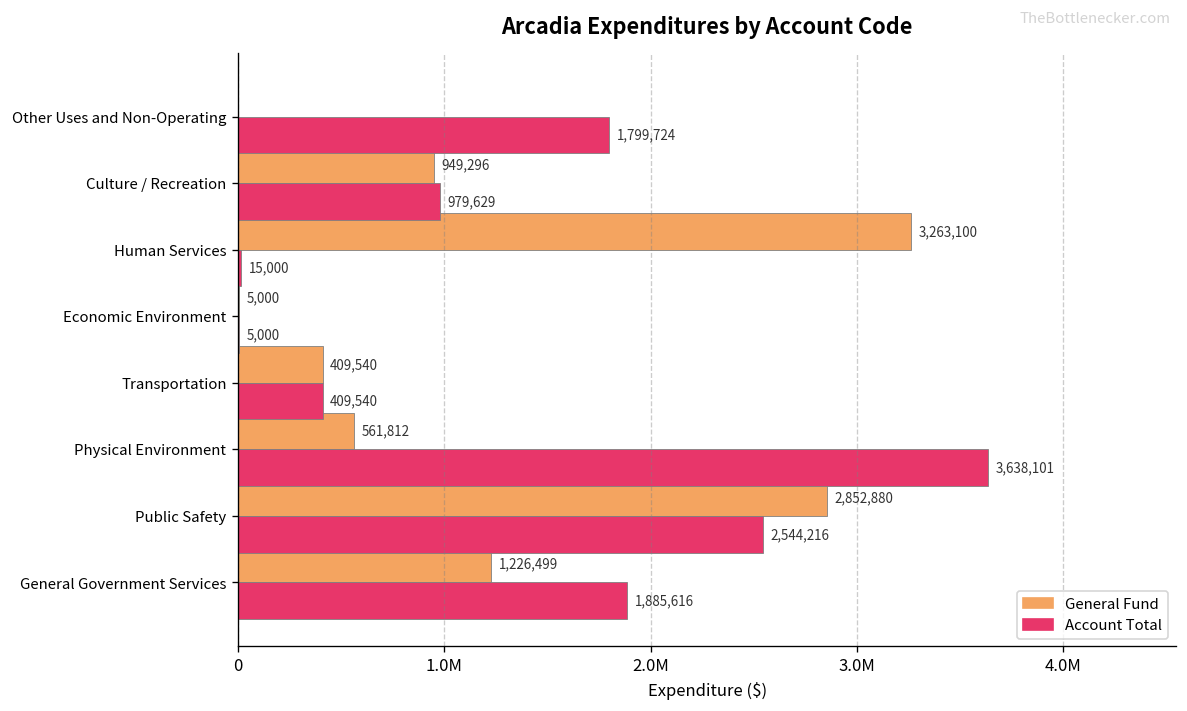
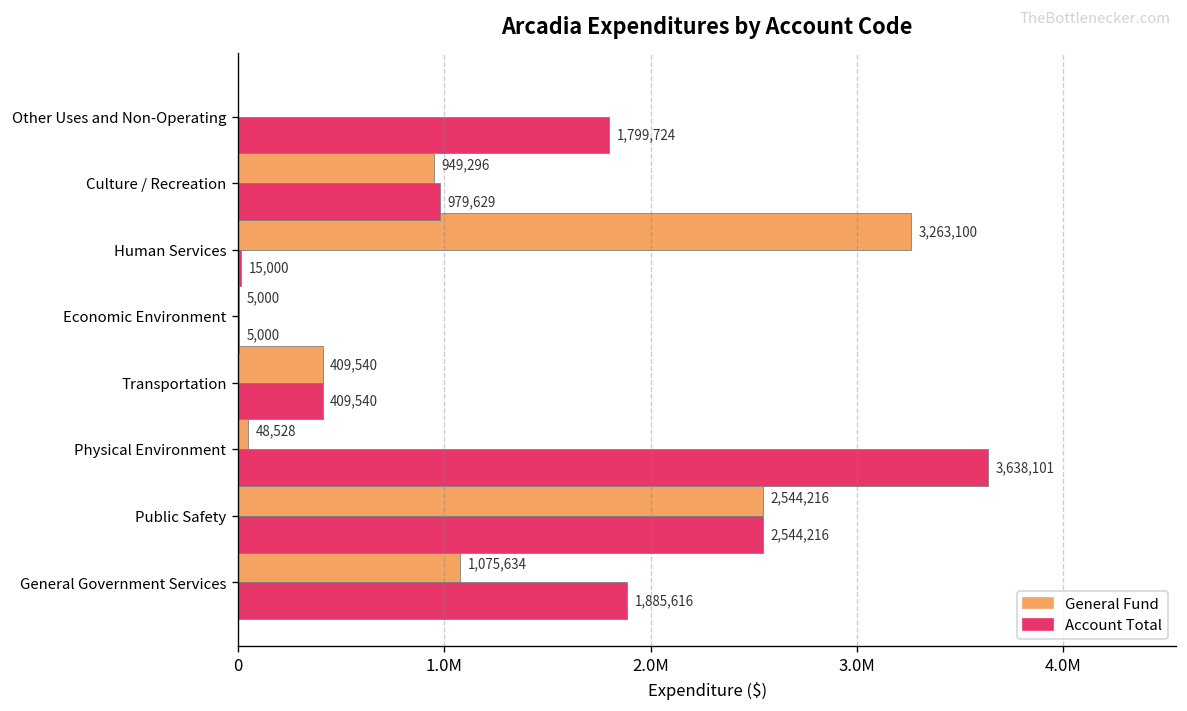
General Fund, Physical Environment: 561,812 -> 48,528
General Fund, Public Safety: 2,852,880 -> 2,544,216
General Fund, General Government Services: 1,226,499 -> 1,075,634
